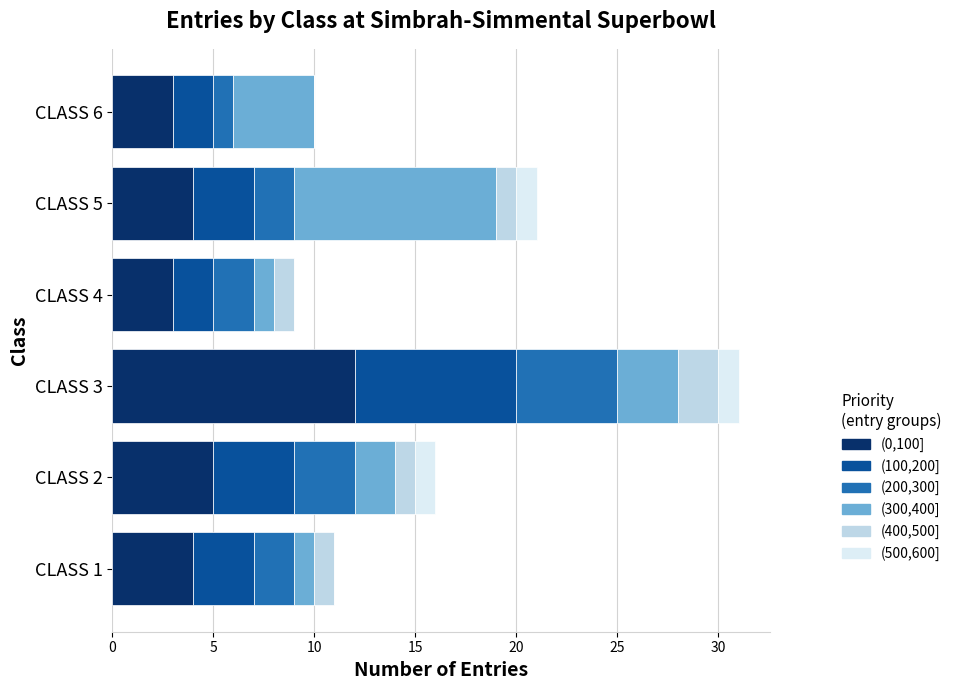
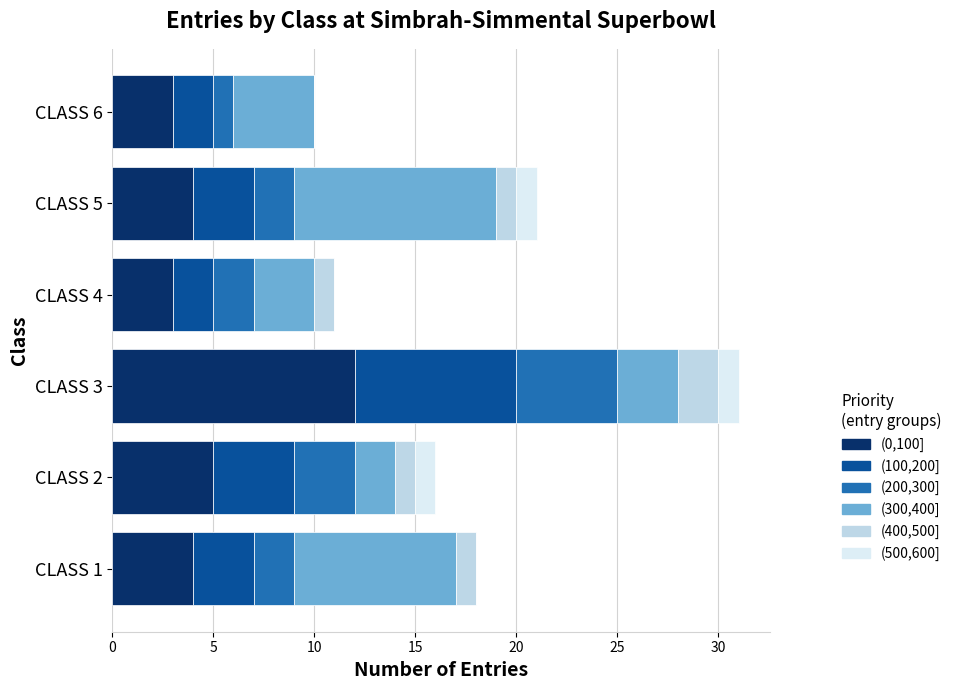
(300,400], CLASS 4: 1 -> 3
(300,400], CLASS 1: 1 -> 8
